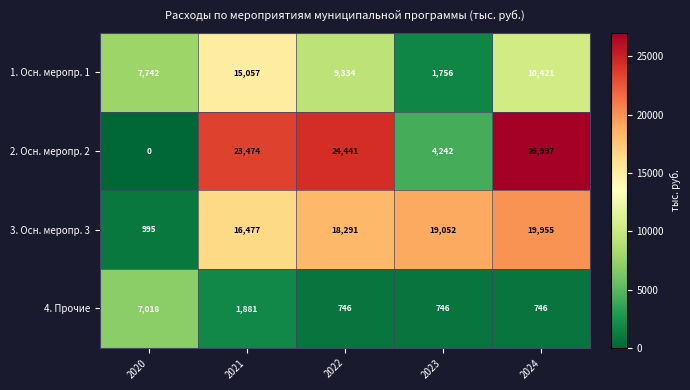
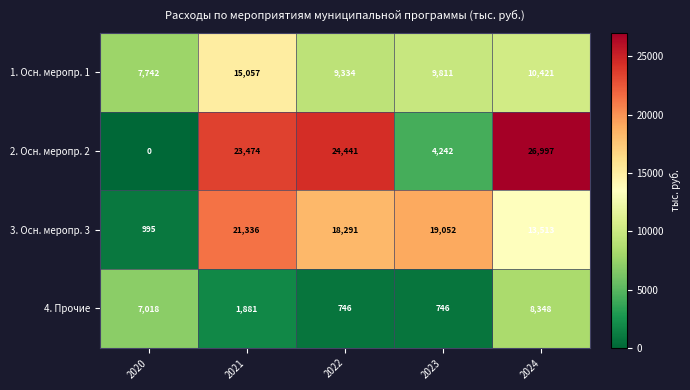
1. Осн. меропр. 1, 2023: 1,756 -> 9,811
3. Осн. меропр. 3, 2021: 16,477 -> 21,336
3. Осн. меропр. 3, 2024: 19,955 -> 13,513
4. Прочие, 2024: 746 -> 8,348
